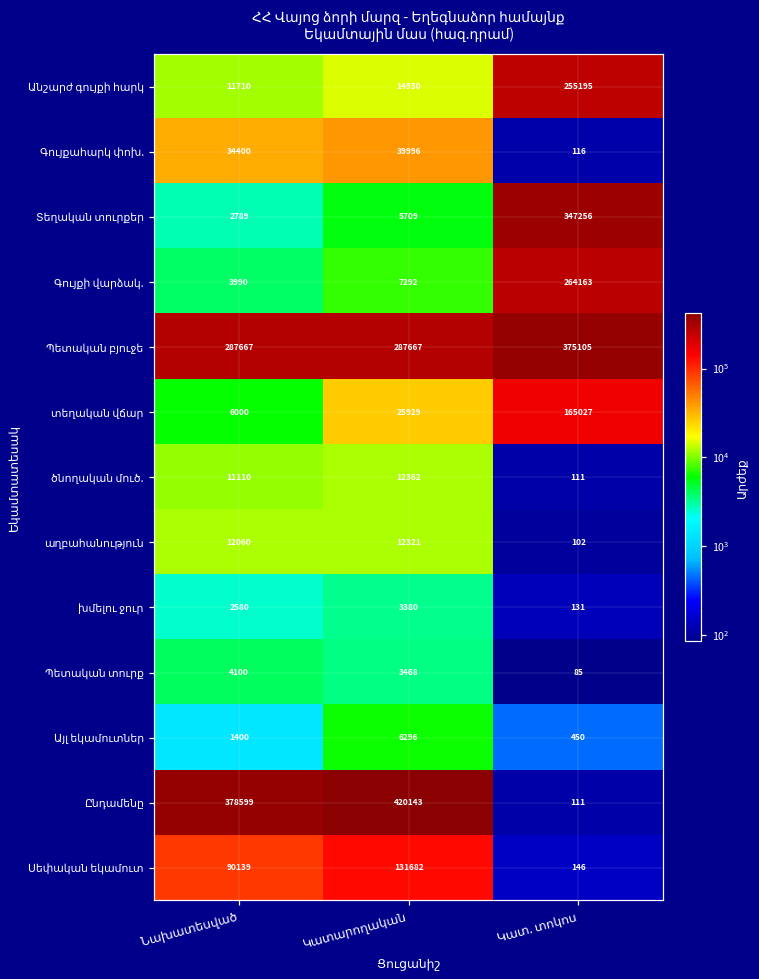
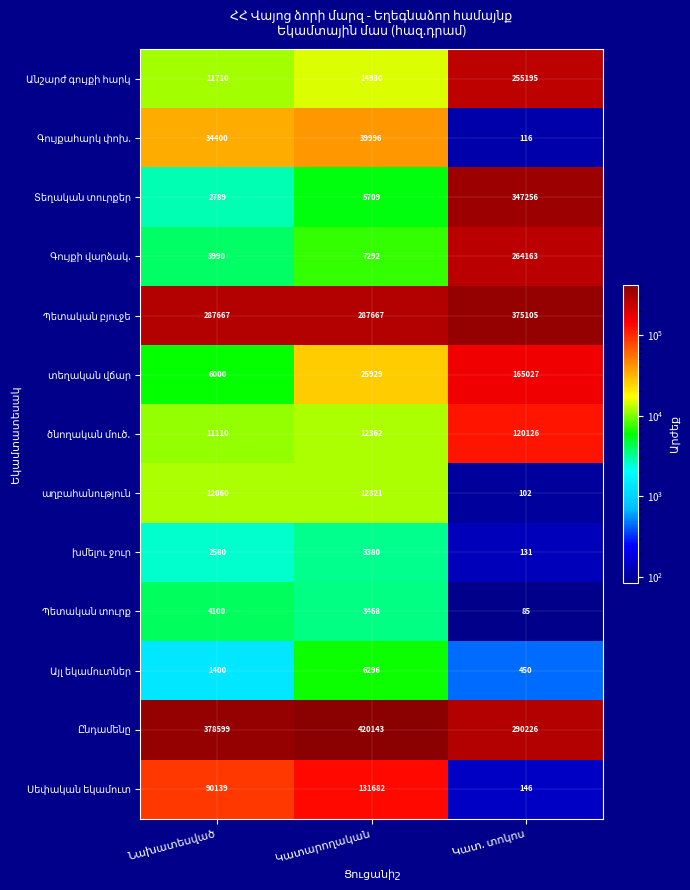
ծնողական մուծ., Կատ. տոկոս: 111 -> 120126
Ընդամենը, Կատ. տոկոս: 111 -> 290226
